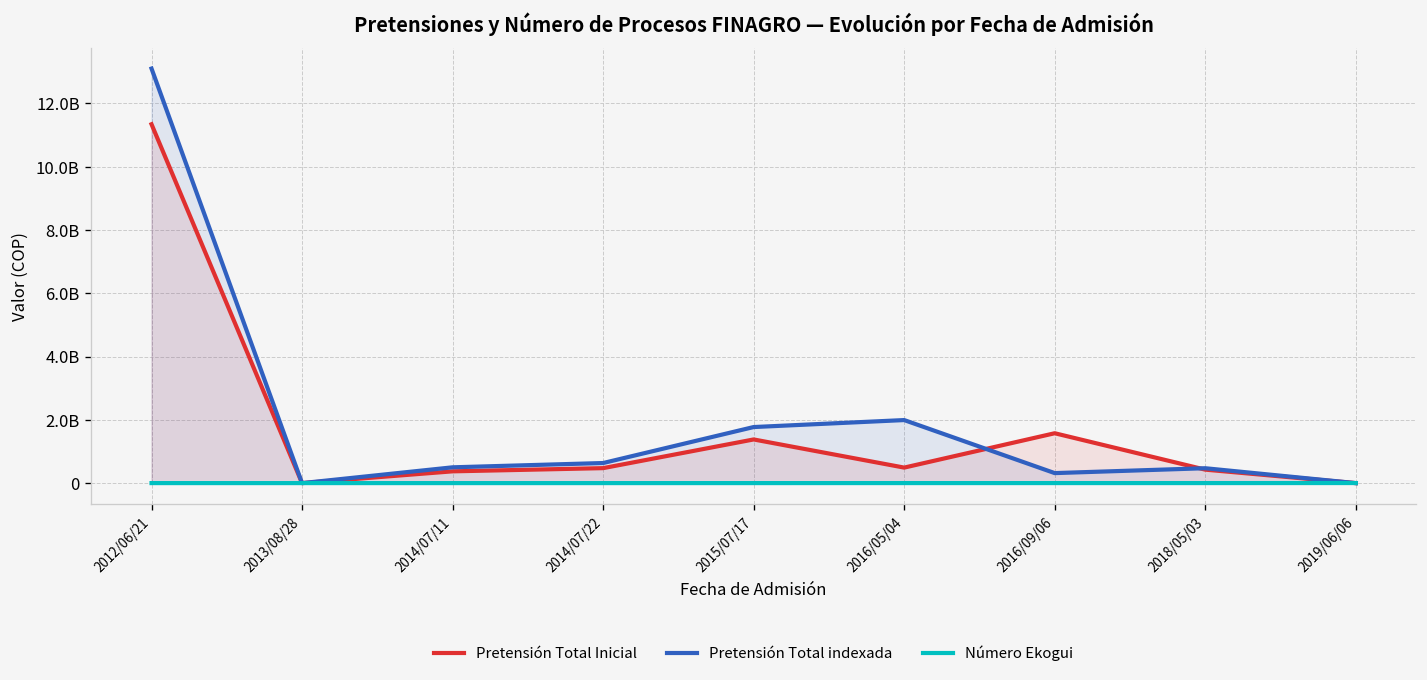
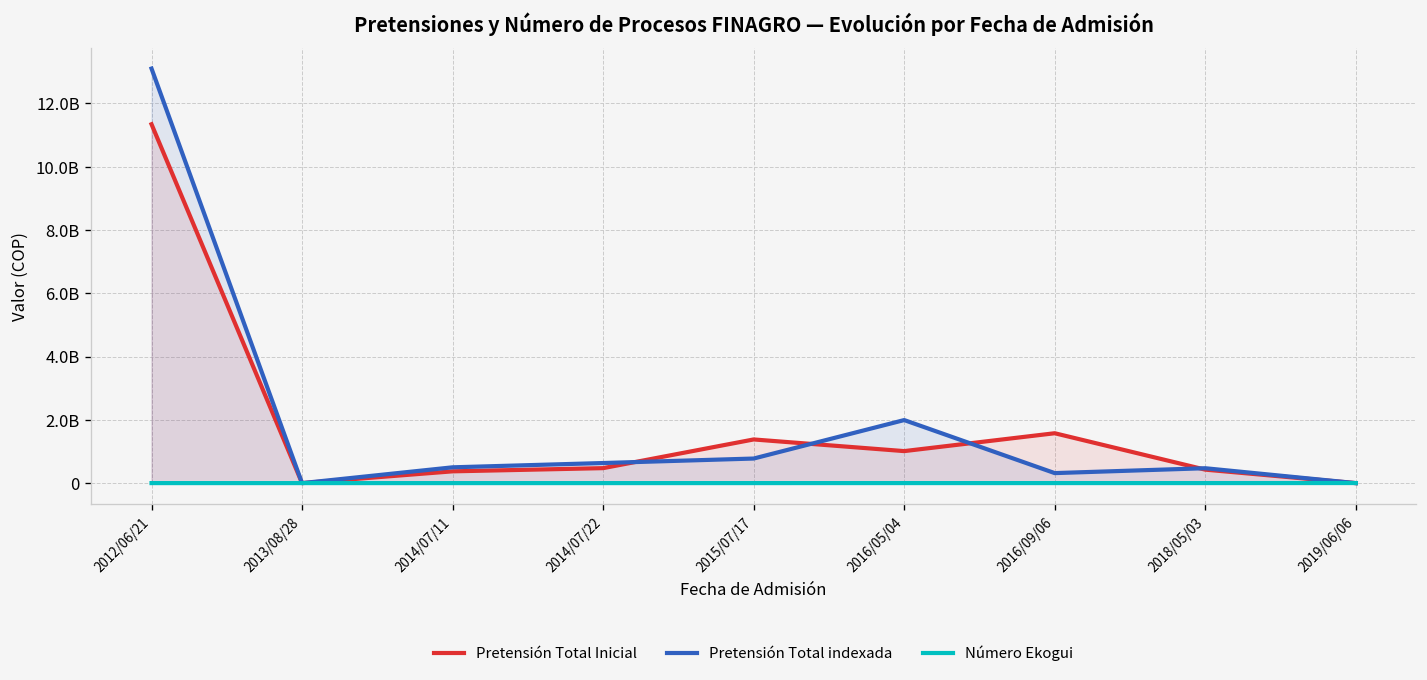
Pretensión Total indexada, 2015/07/17: 1800000000 -> 800000000
Pretensión Total Inicial, 2016/05/04: 500000000 -> 1000000000
